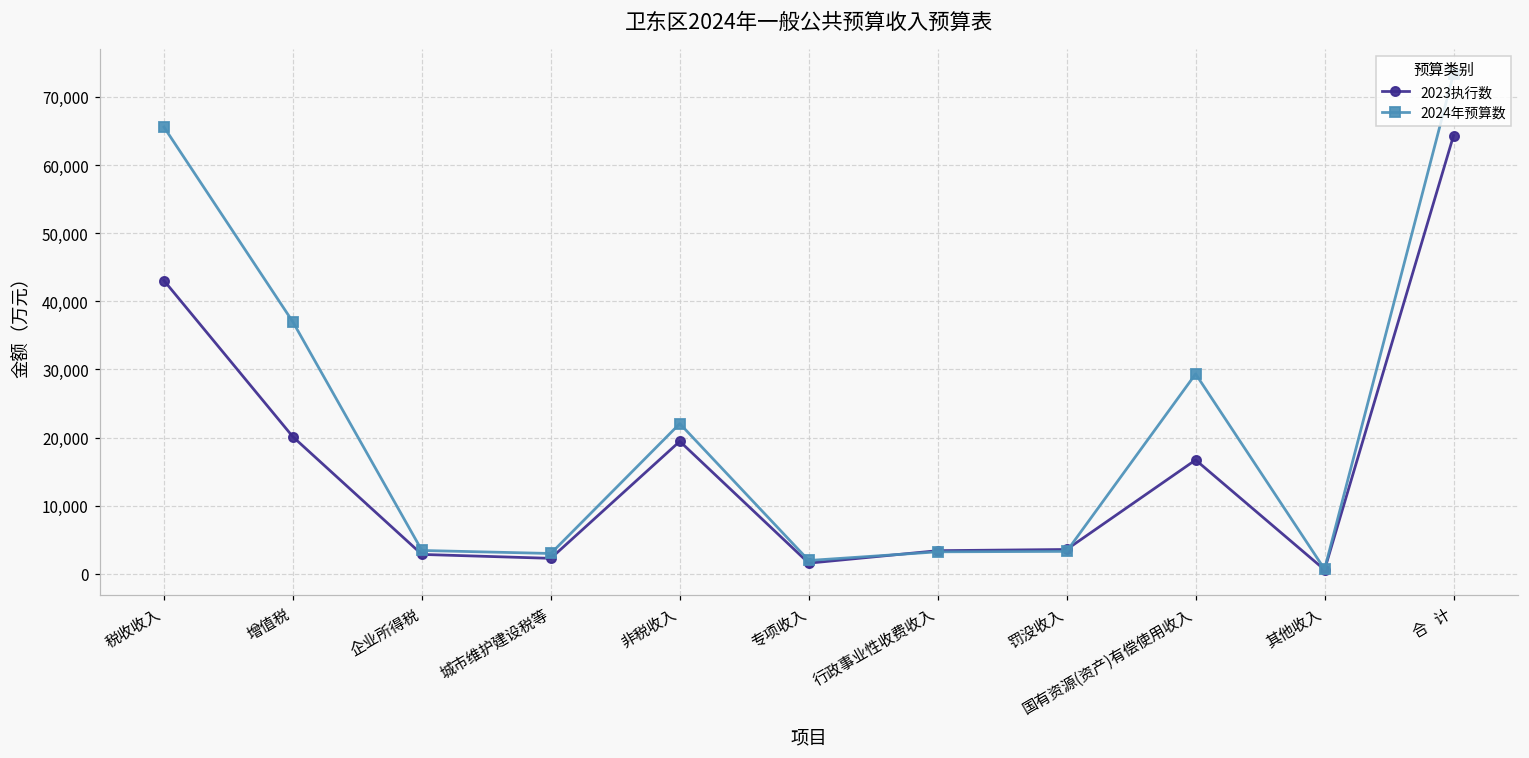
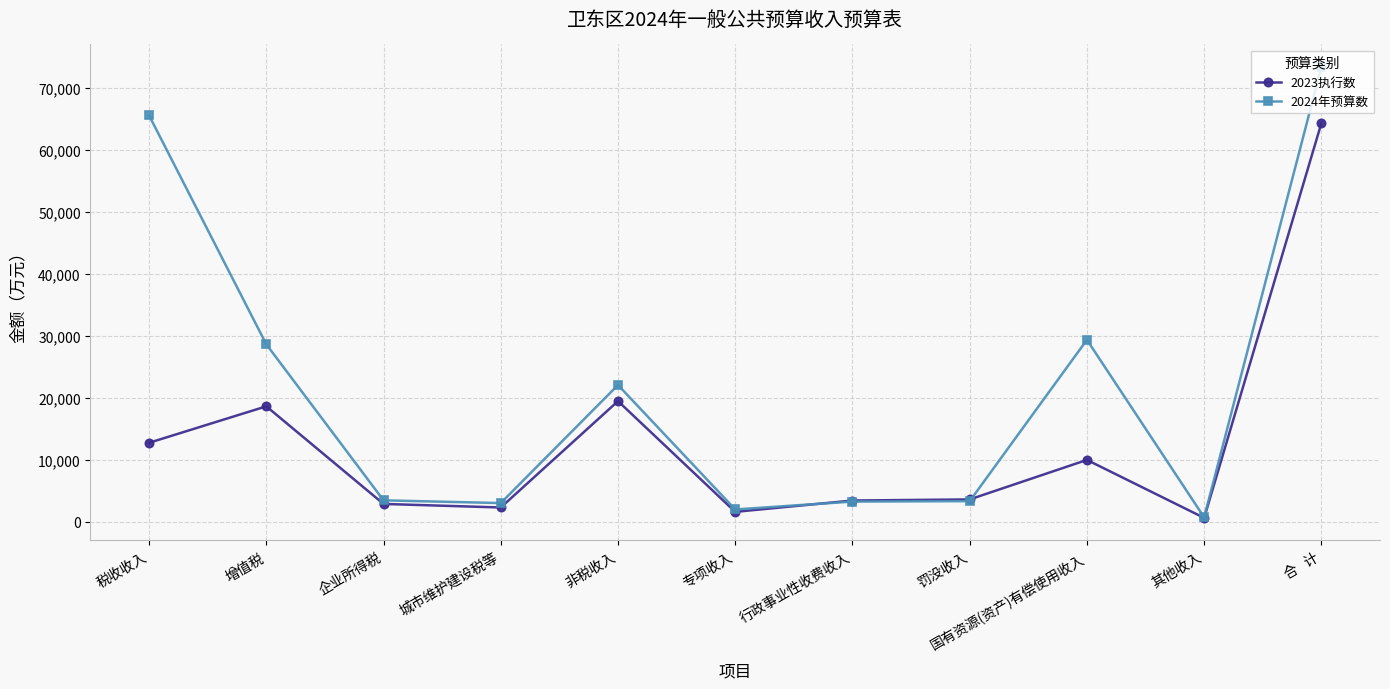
2023执行数, 税收收入: 43,000 -> 13,000
2023执行数, 增值税: 20,000 -> 19,000
2024年预算数, 增值税: 37,000 -> 29,000
2023执行数, 国有资源(资产)有偿使用收入: 17,000 -> 10,000
